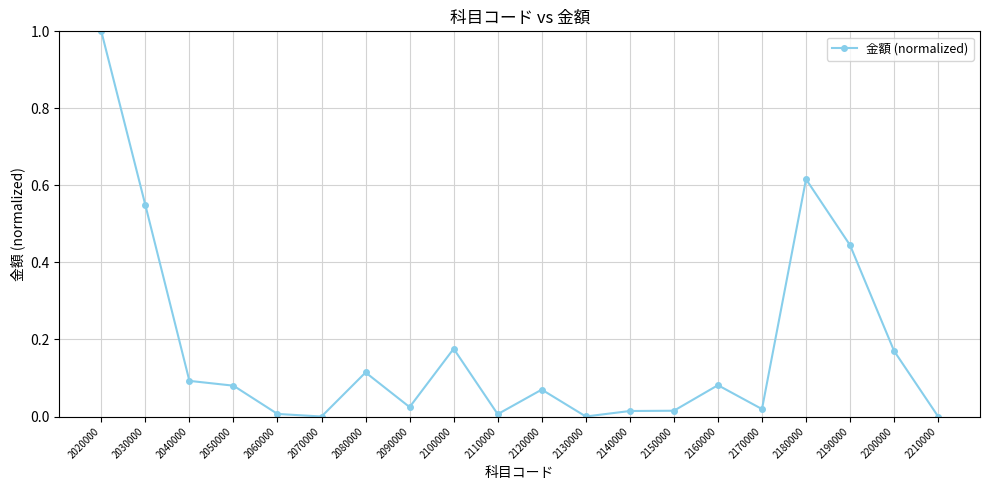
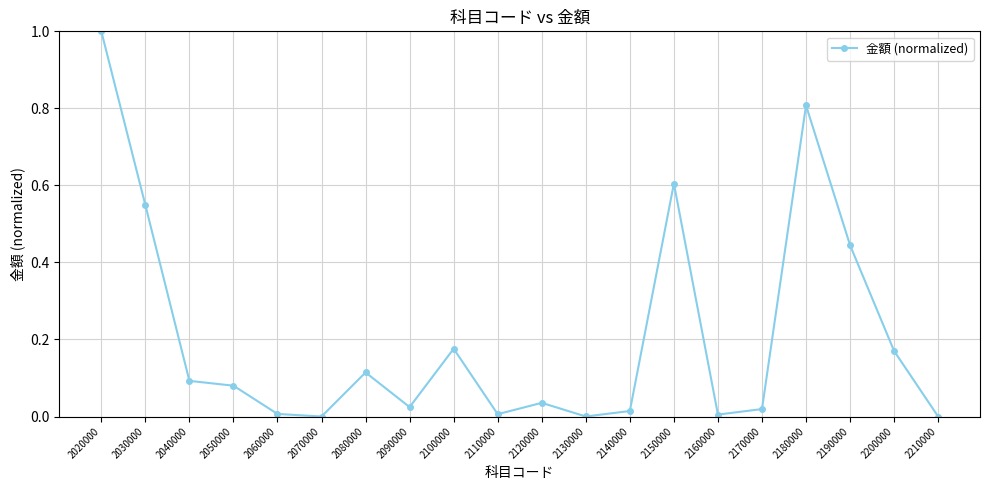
2120000: 0.07 -> 0.04
2150000: 0.02 -> 0.60
2160000: 0.08 -> 0.00
2180000: 0.62 -> 0.81
